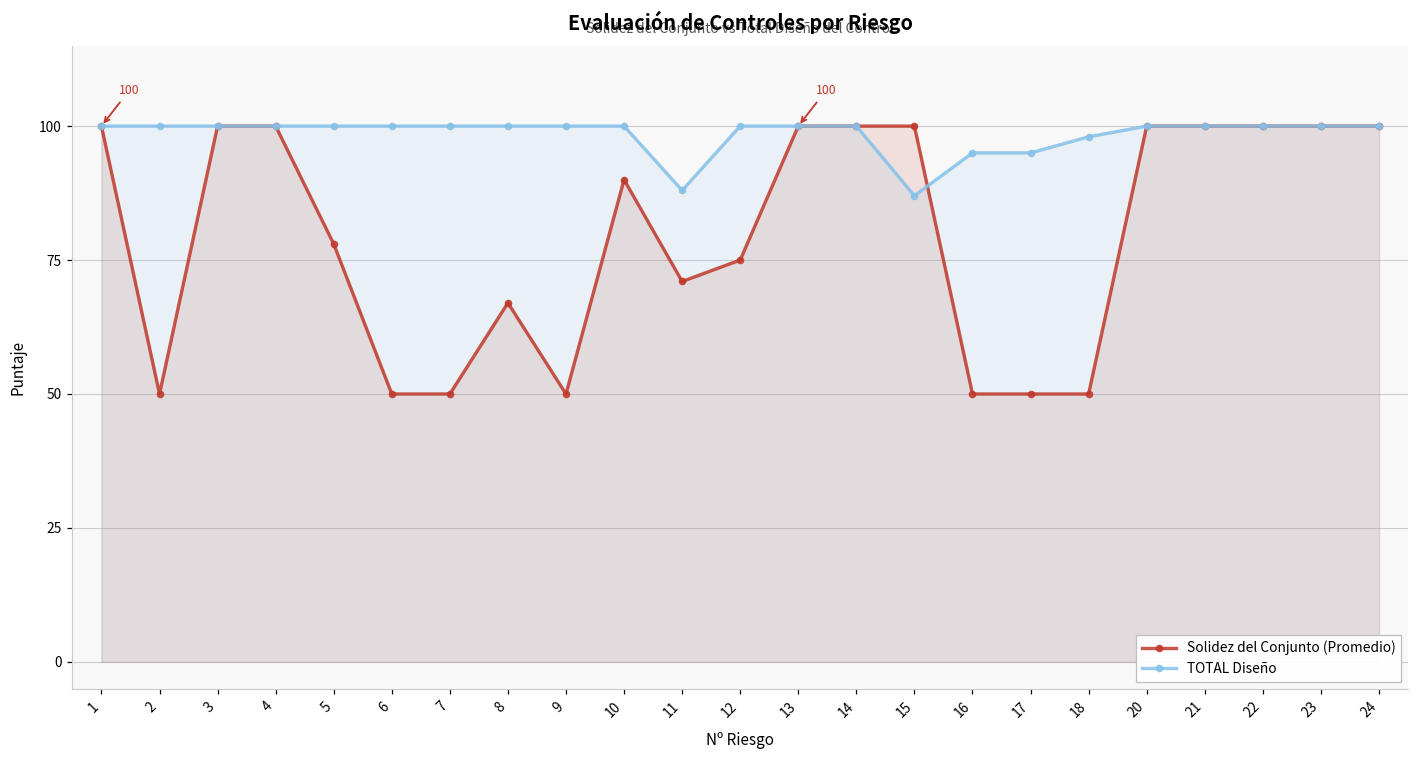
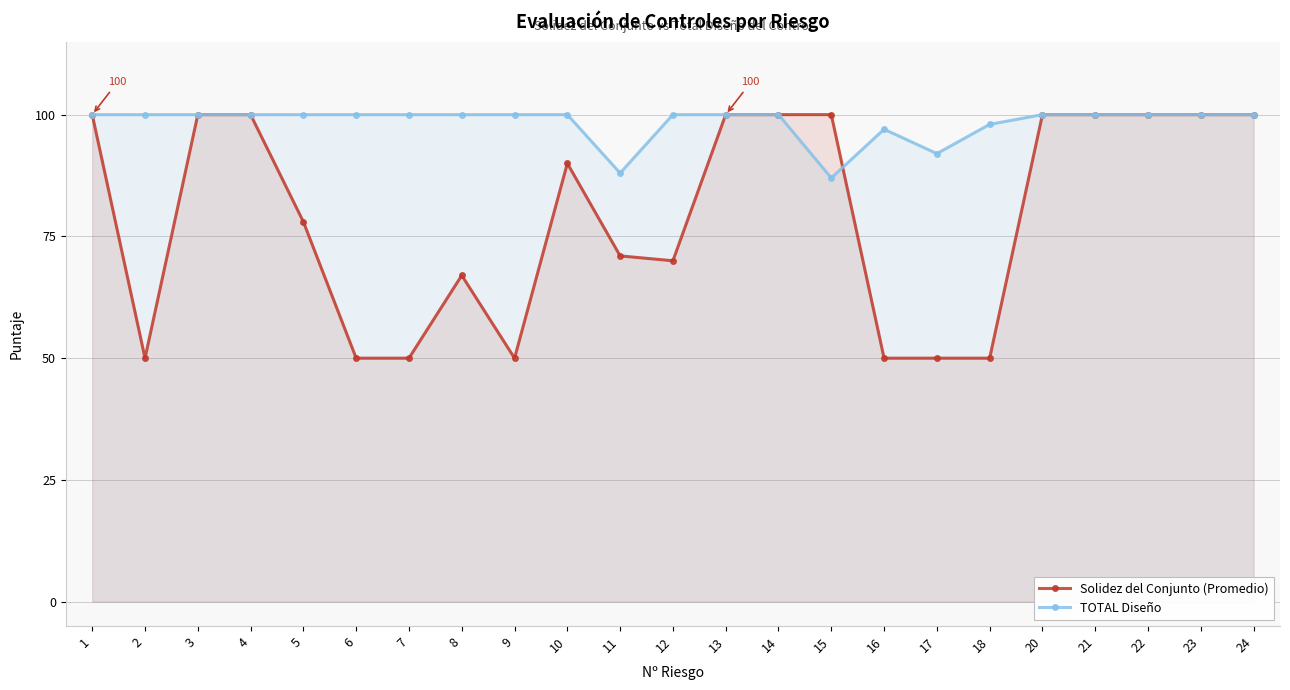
Solidez del Conjunto (Promedio), 12: 75 -> 70
TOTAL Diseño, 16: 95 -> 97
TOTAL Diseño, 17: 95 -> 92
